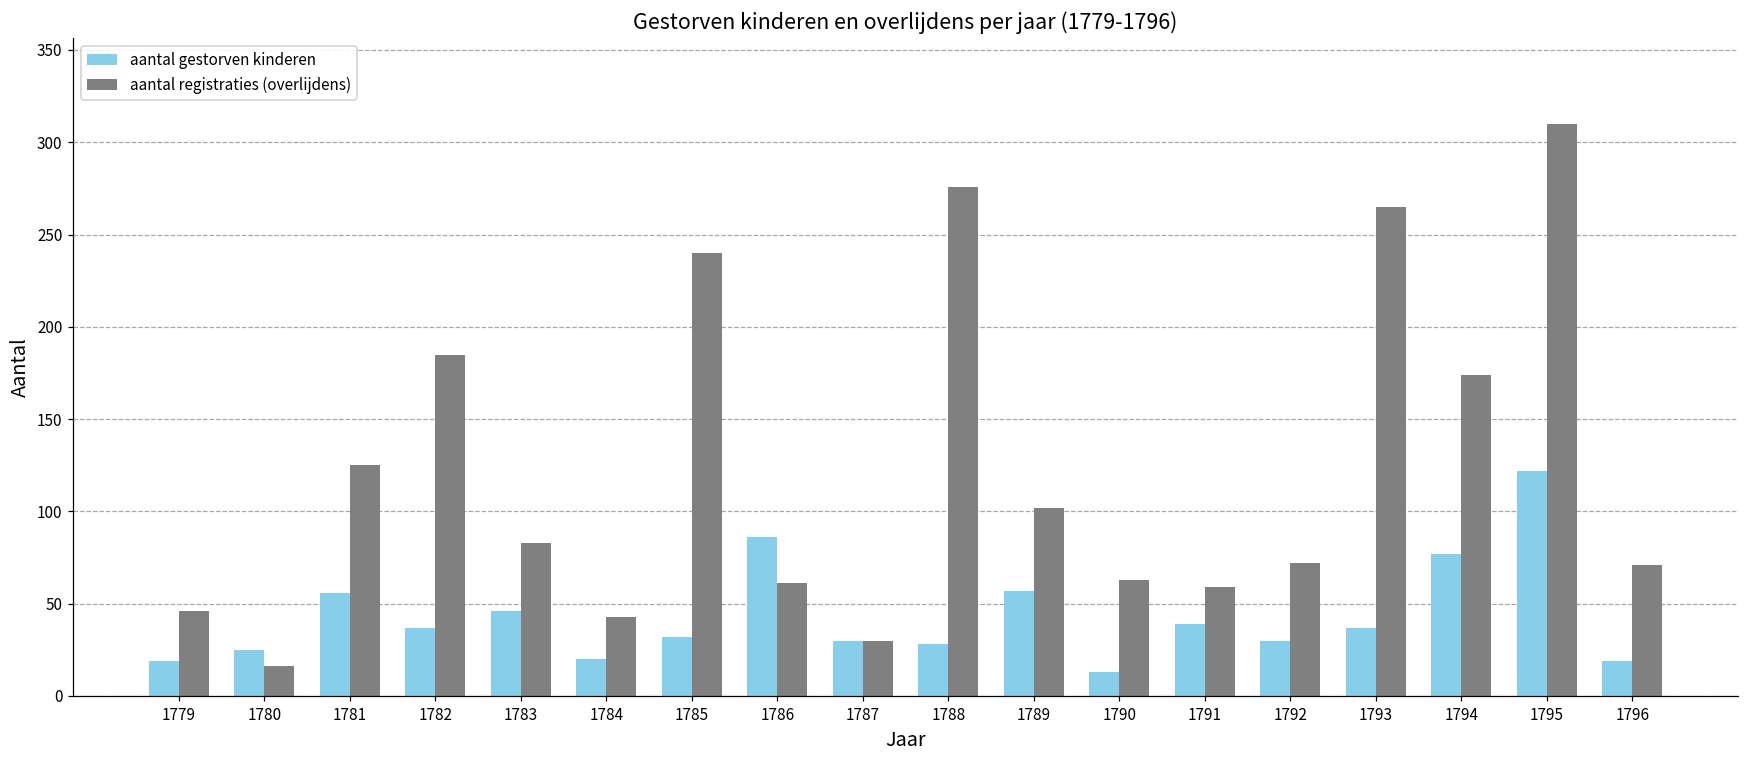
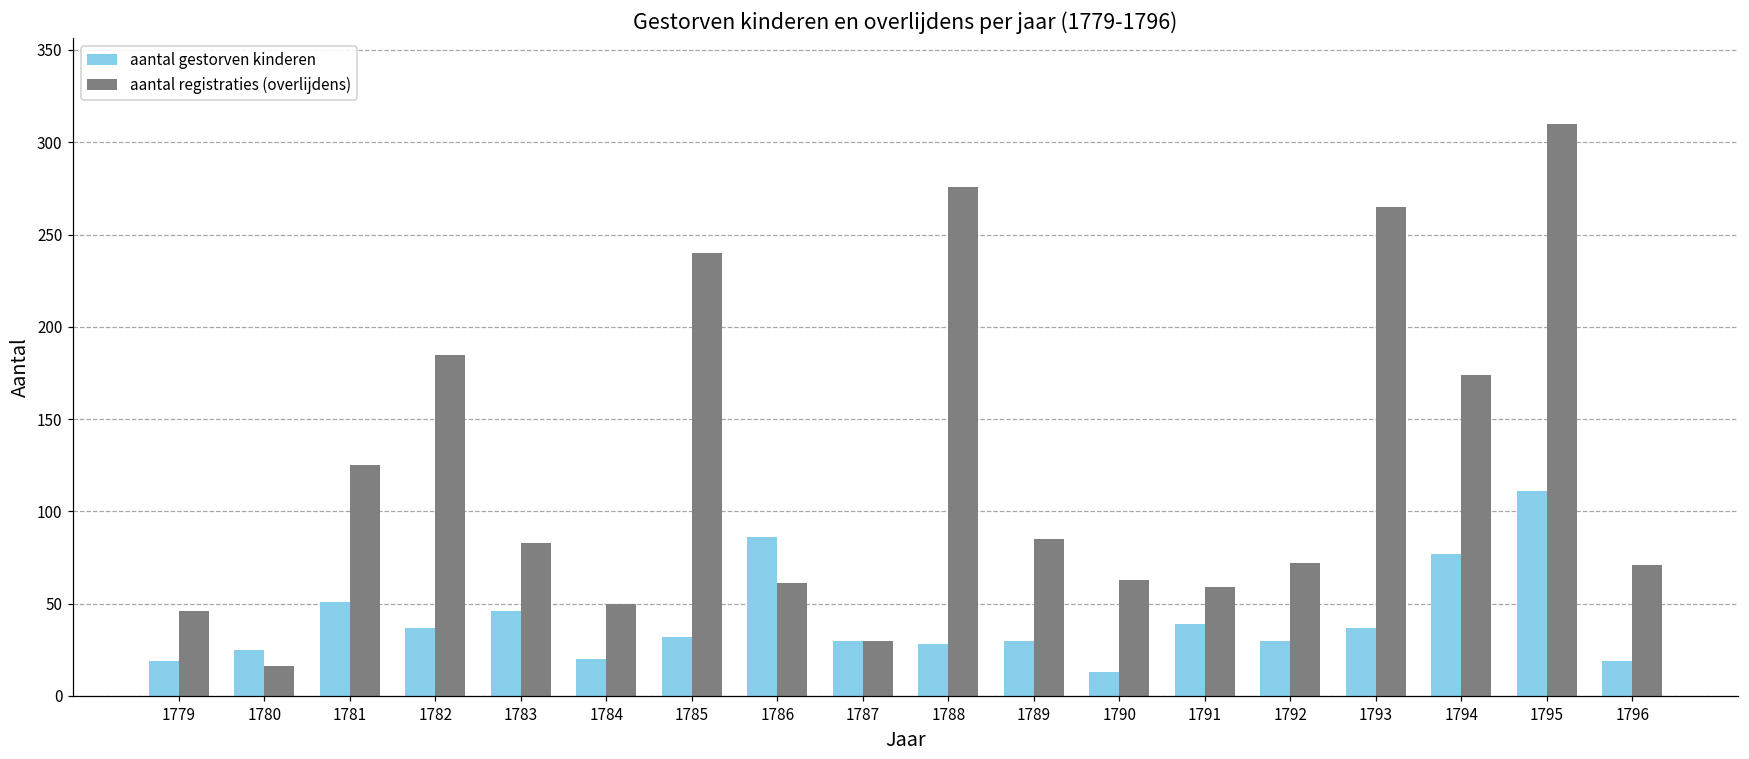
aantal gestorven kinderen, 1781: 56 -> 51
aantal registraties (overlijdens), 1784: 43 -> 50
aantal gestorven kinderen, 1789: 57 -> 30
aantal registraties (overlijdens), 1789: 102 -> 85
aantal gestorven kinderen, 1795: 122 -> 111
